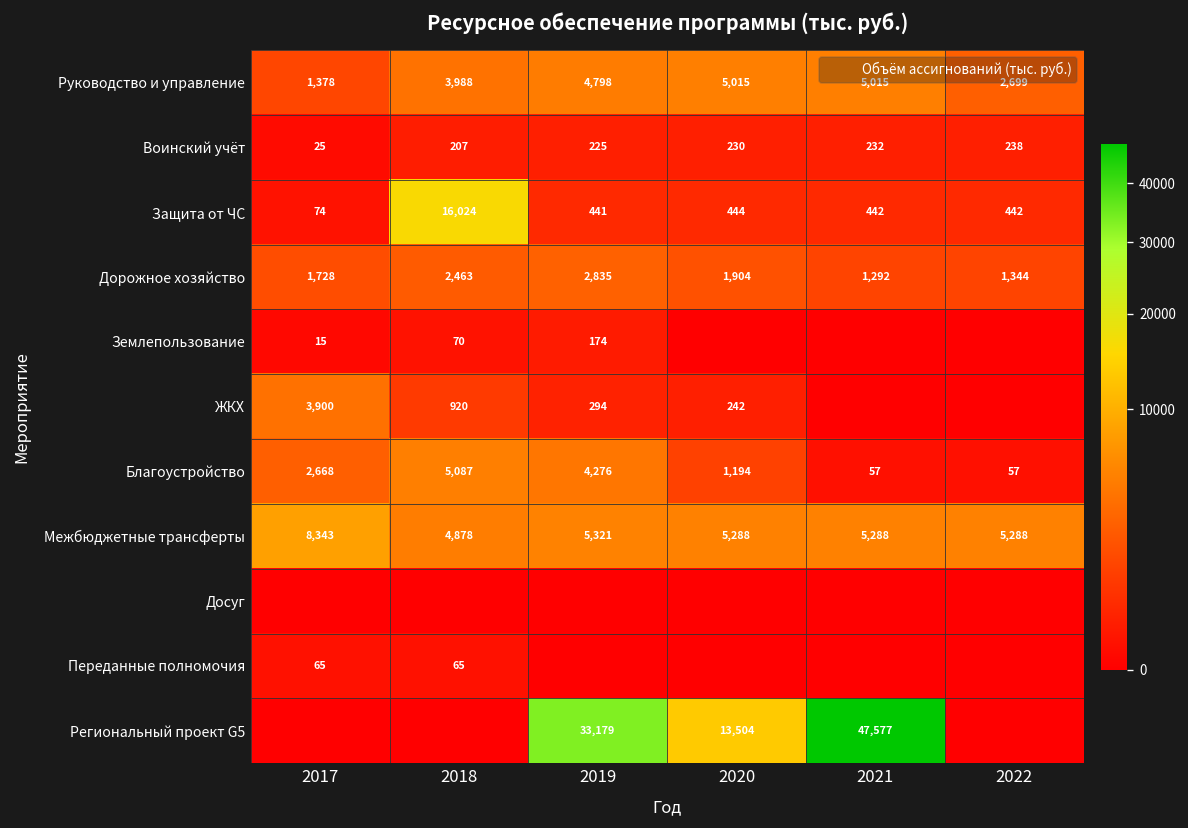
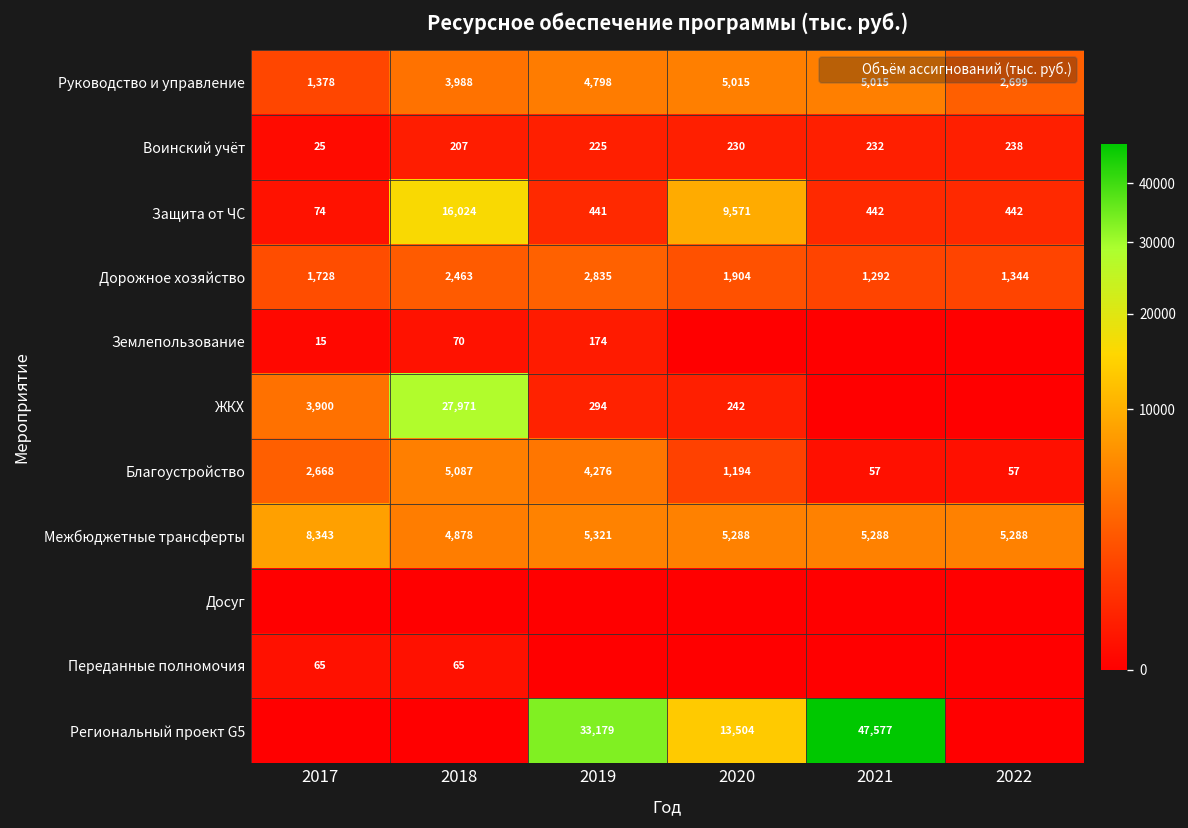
Защита от ЧС, 2020: 444 -> 9,571
ЖКХ, 2018: 920 -> 27,971
